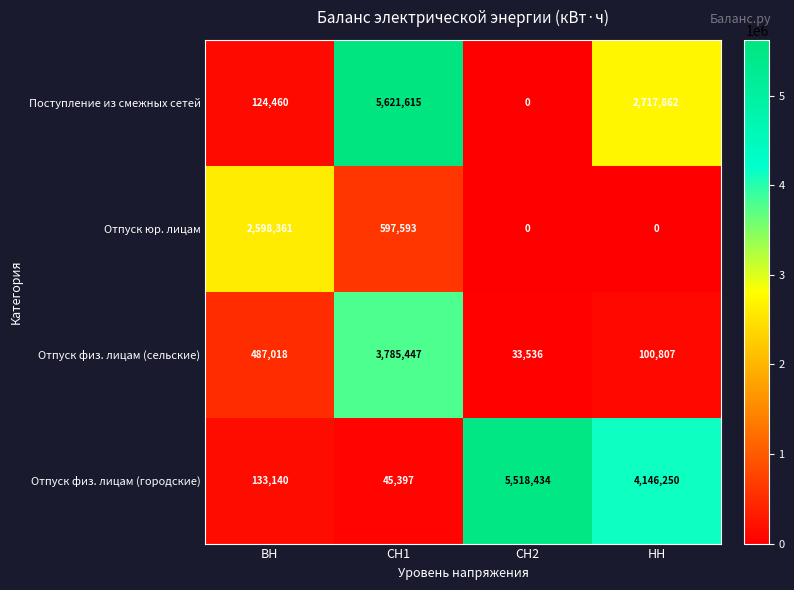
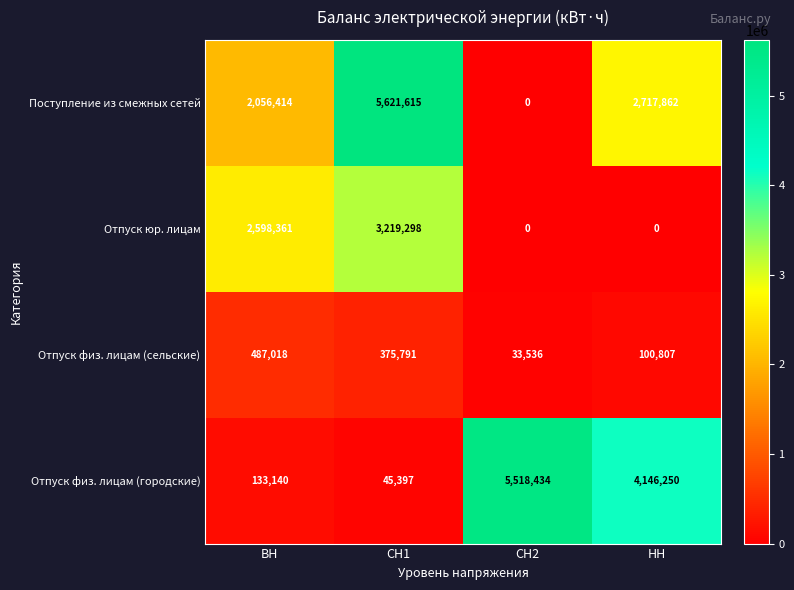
Поступление из смежных сетей, ВН: 124,460 -> 2,056,414
Отпуск юр. лицам, СН1: 597,593 -> 3,219,298
Отпуск физ. лицам (сельские), СН1: 3,785,447 -> 375,791
